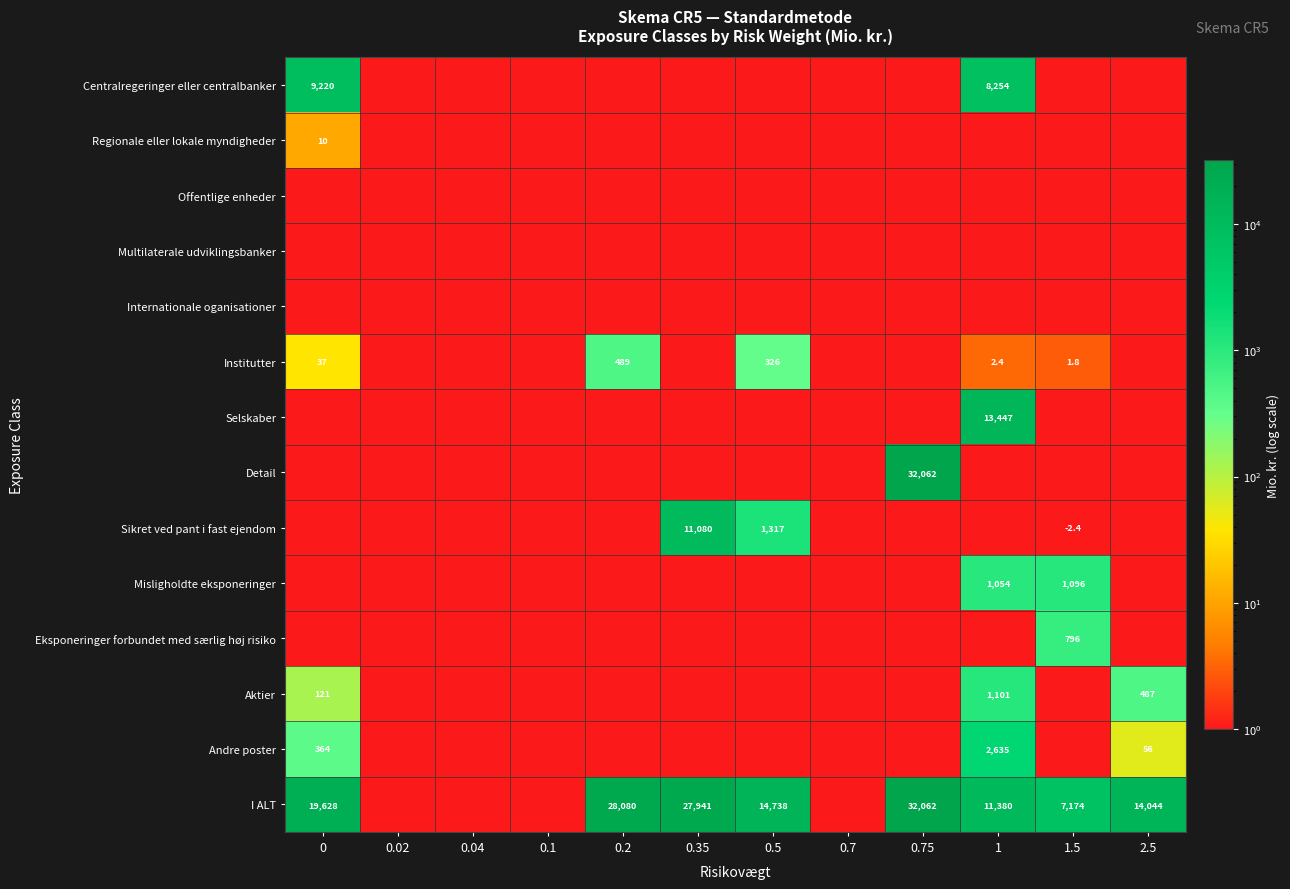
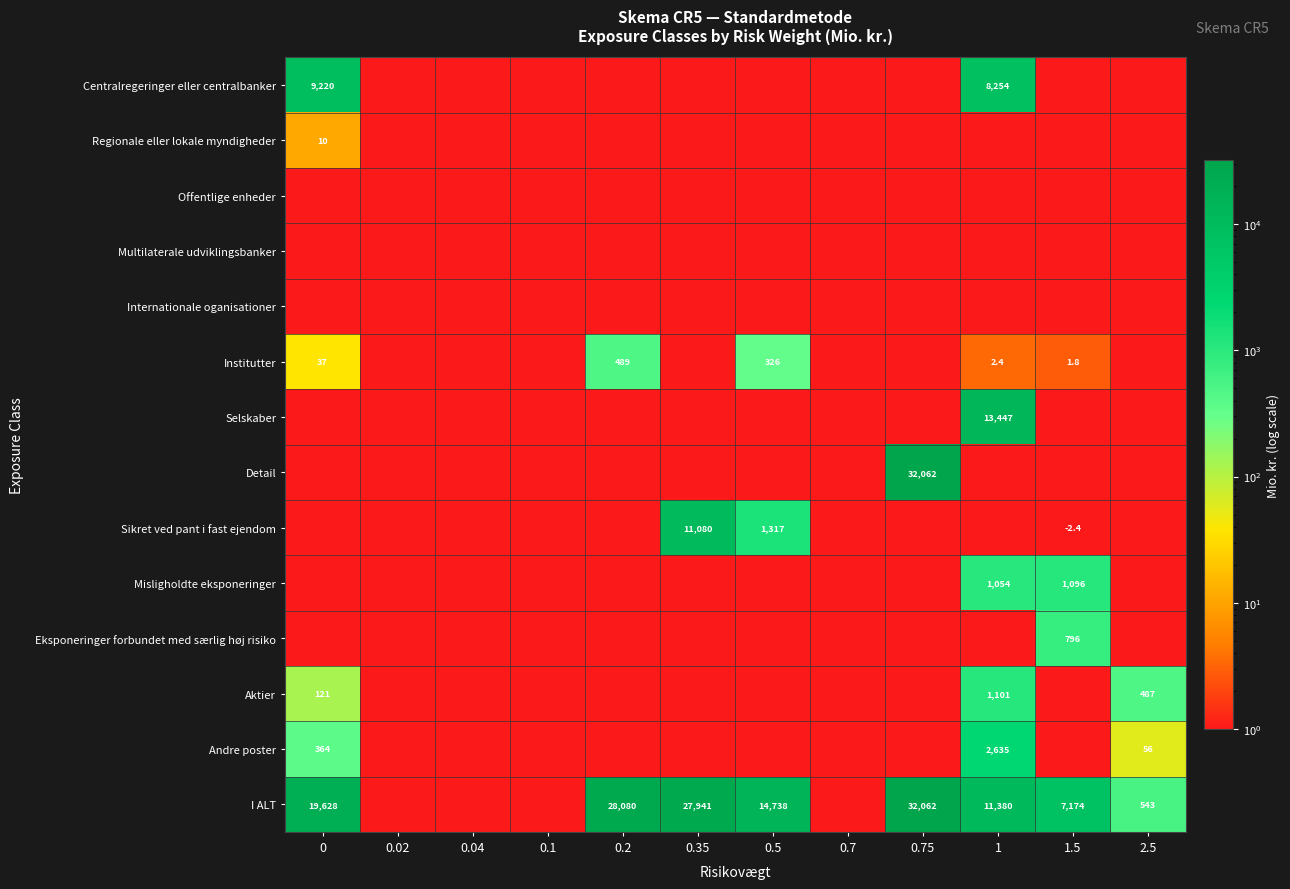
I ALT, 2.5: 14,044 -> 543
